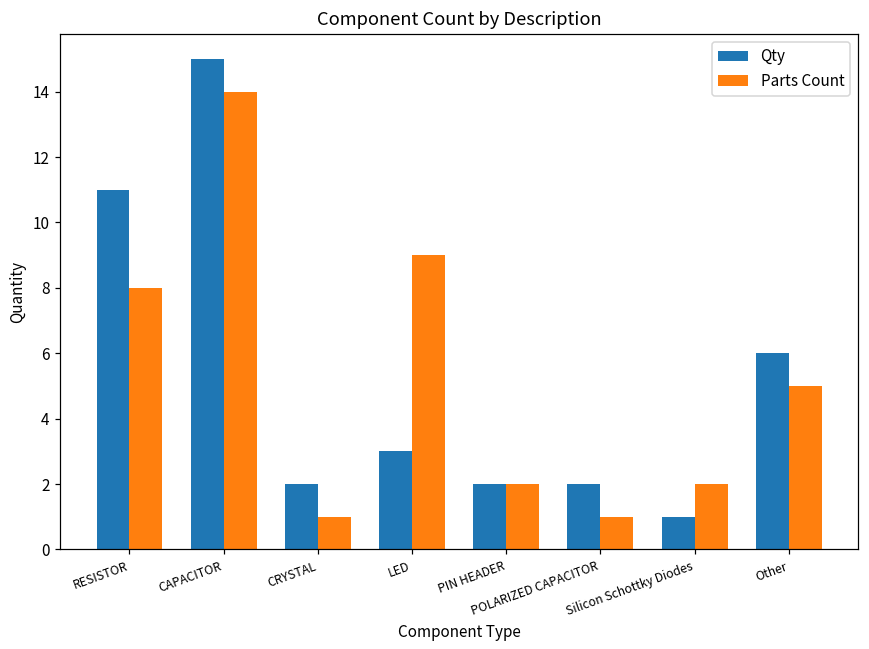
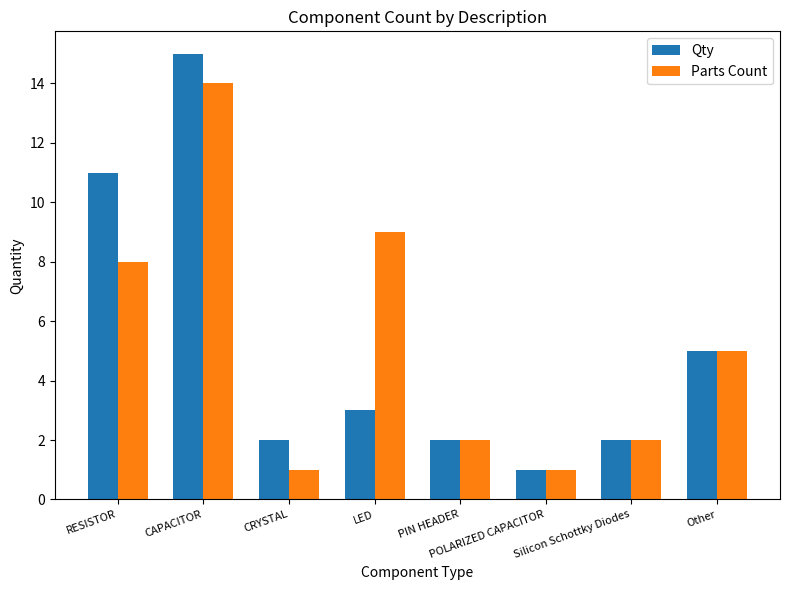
Qty, POLARIZED CAPACITOR: 2 -> 1
Qty, Silicon Schottky Diodes: 1 -> 2
Qty, Other: 6 -> 5
